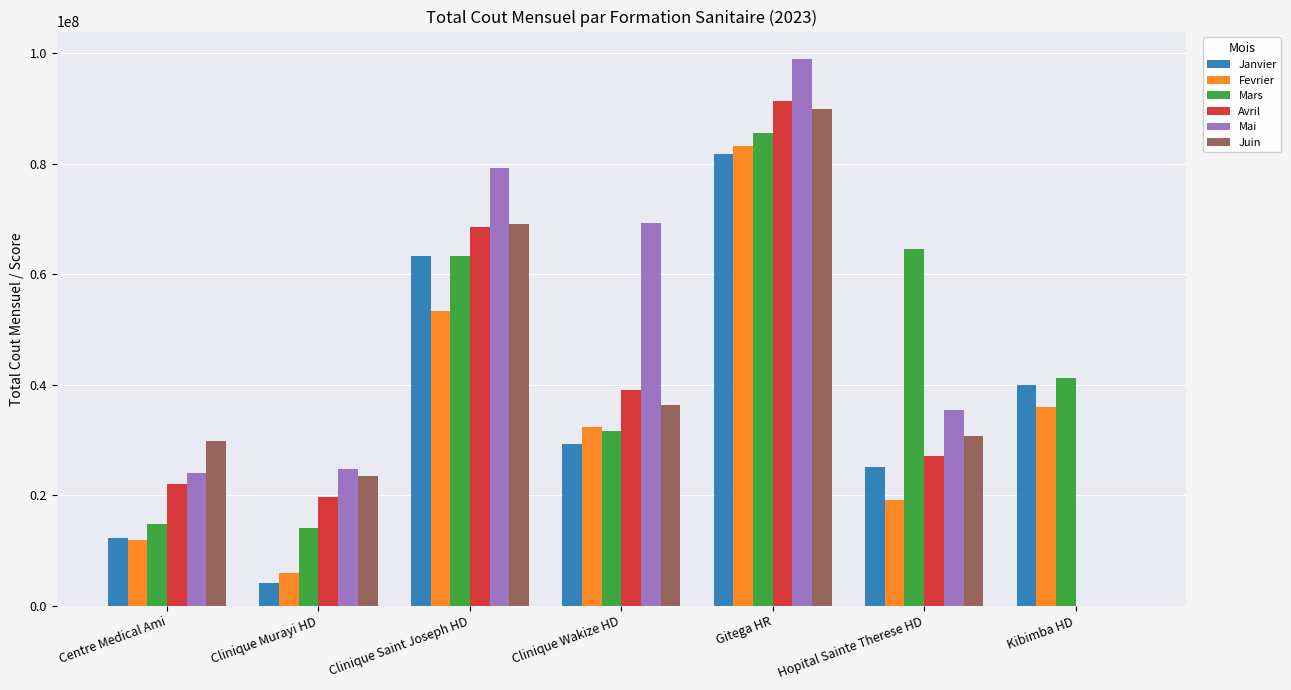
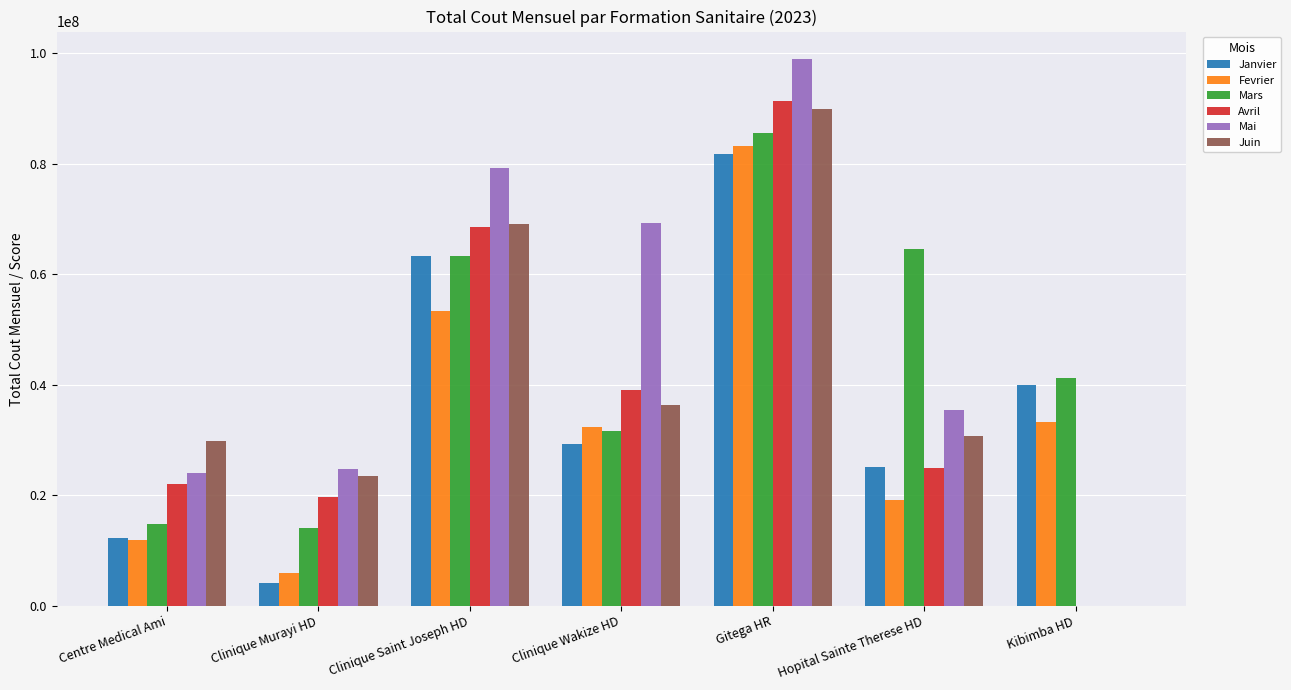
Avril, Hopital Sainte Therese HD: 27000000 -> 25000000
Fevrier, Kibimba HD: 36000000 -> 33000000
